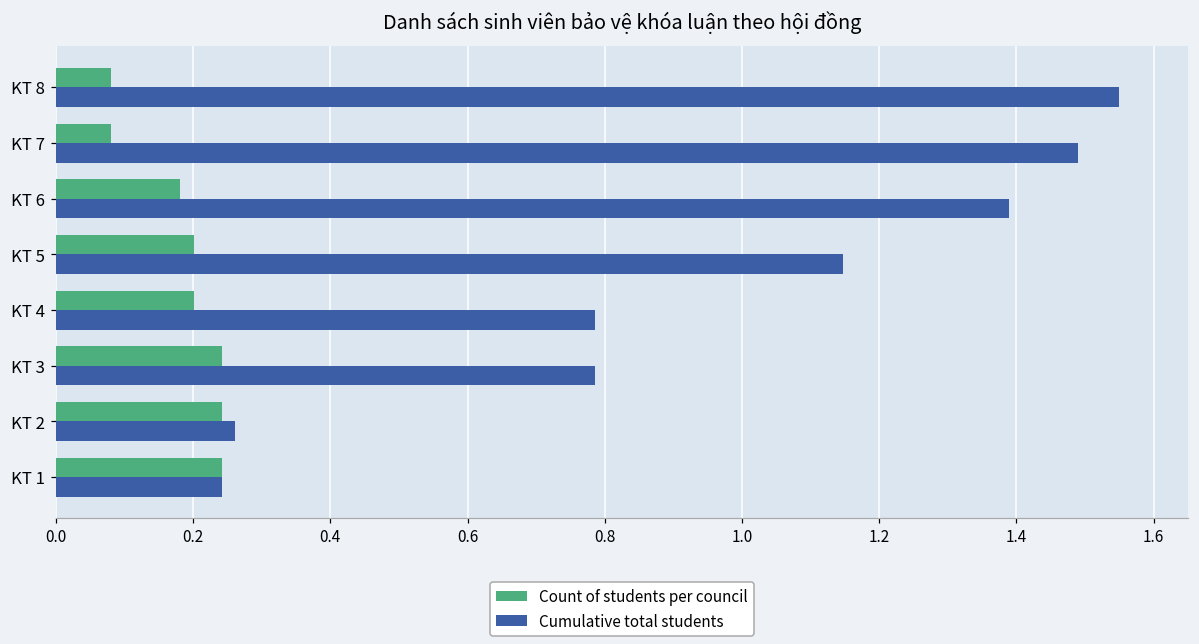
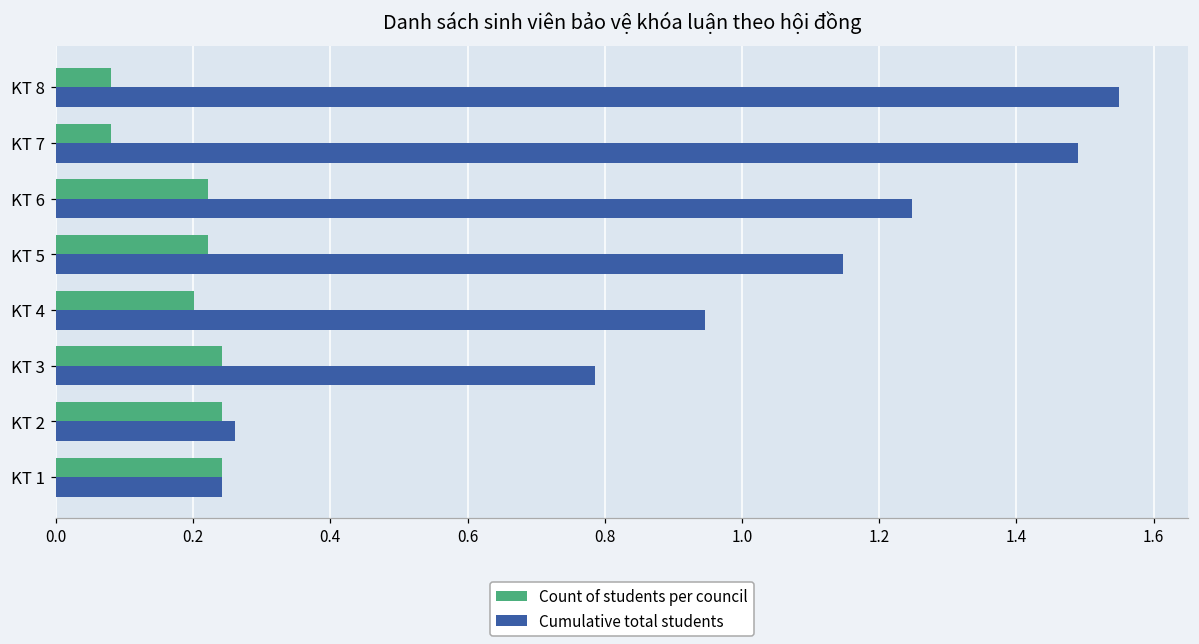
Count of students per council, KT 6: 0.18 -> 0.22
Cumulative total students, KT 6: 1.39 -> 1.25
Count of students per council, KT 5: 0.20 -> 0.22
Cumulative total students, KT 4: 0.79 -> 0.95
